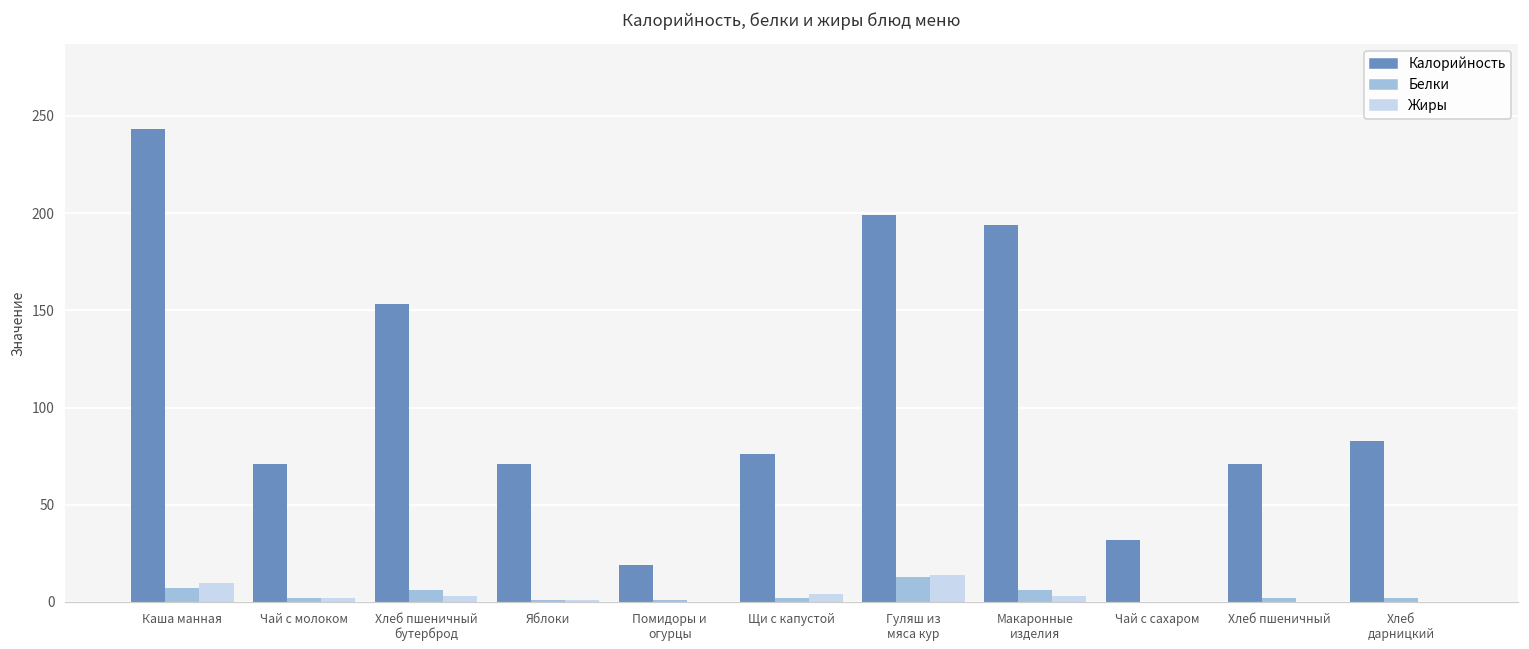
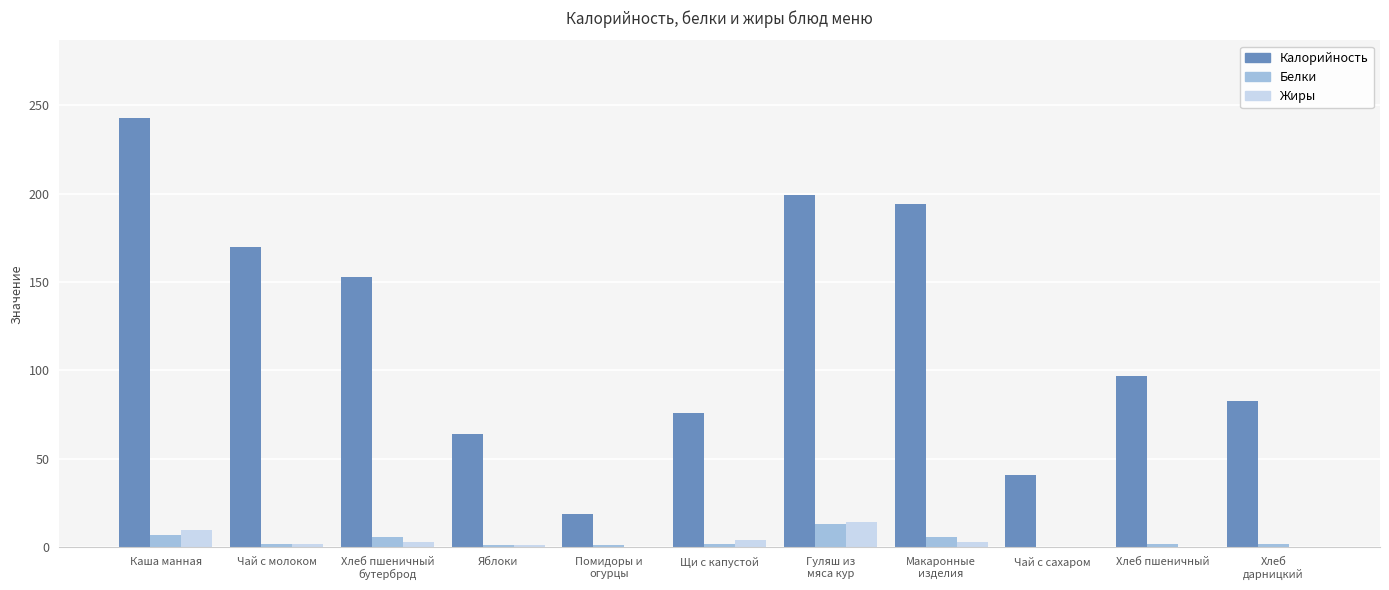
Калорийность, Чай с молоком: 71 -> 170
Калорийность, Яблоки: 71 -> 64
Калорийность, Чай с сахаром: 32 -> 41
Калорийность, Хлеб пшеничный: 71 -> 97
